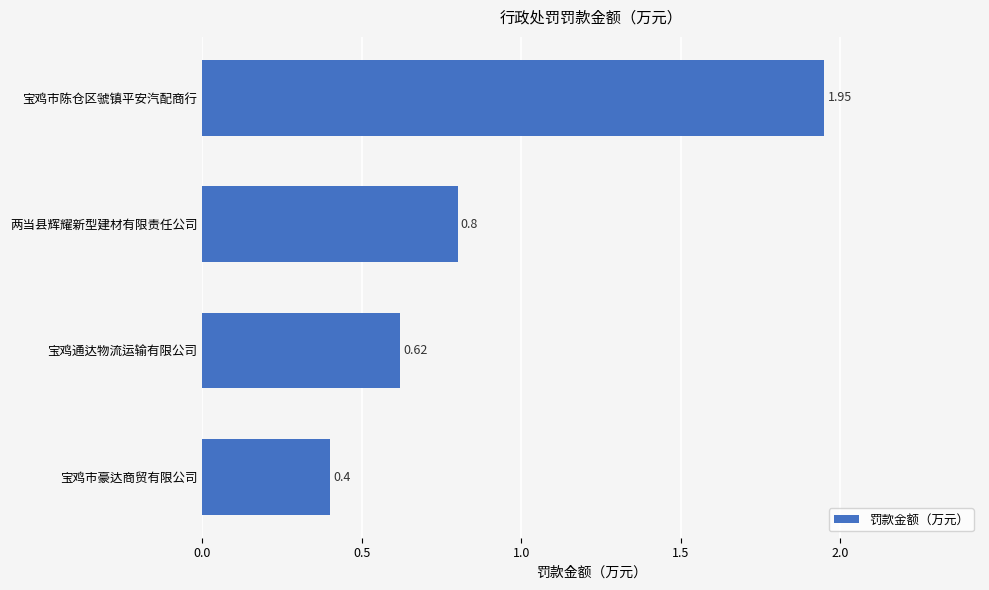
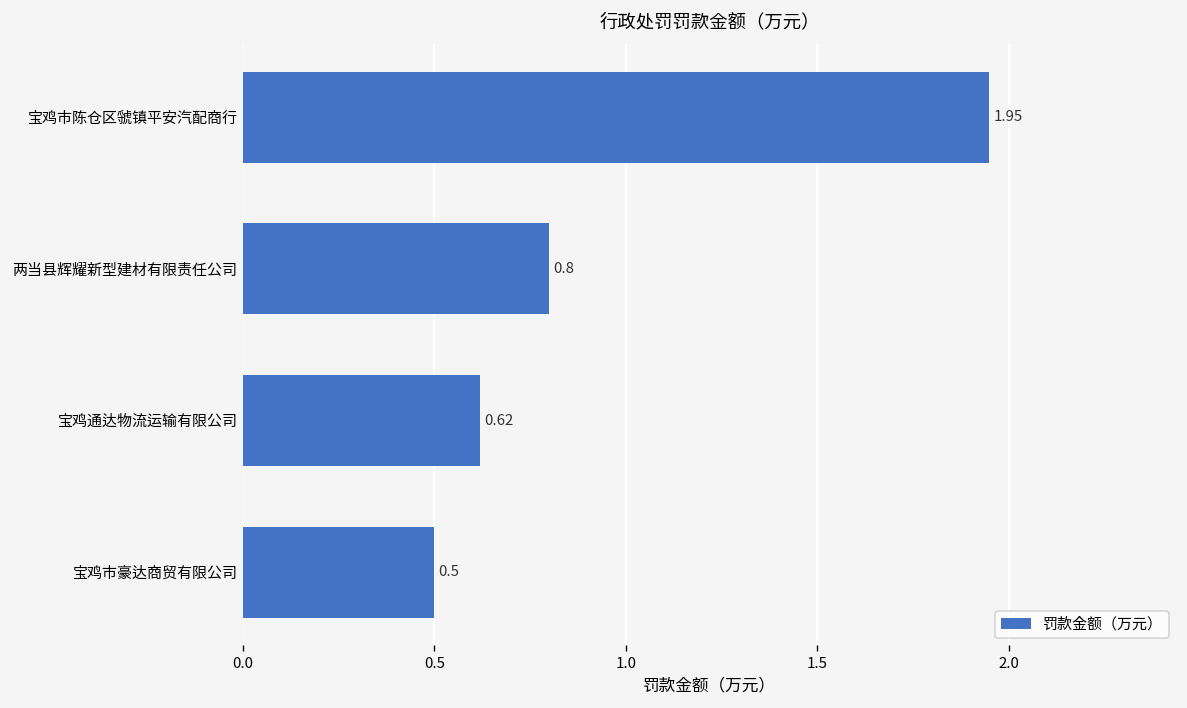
宝鸡市豪达商贸有限公司: 0.4 -> 0.5
